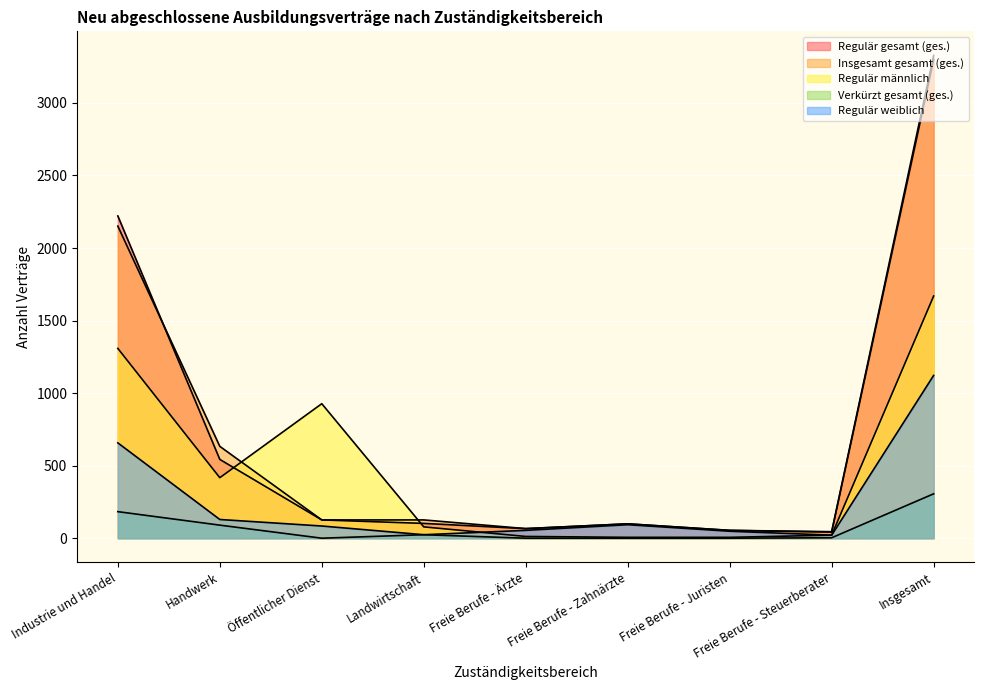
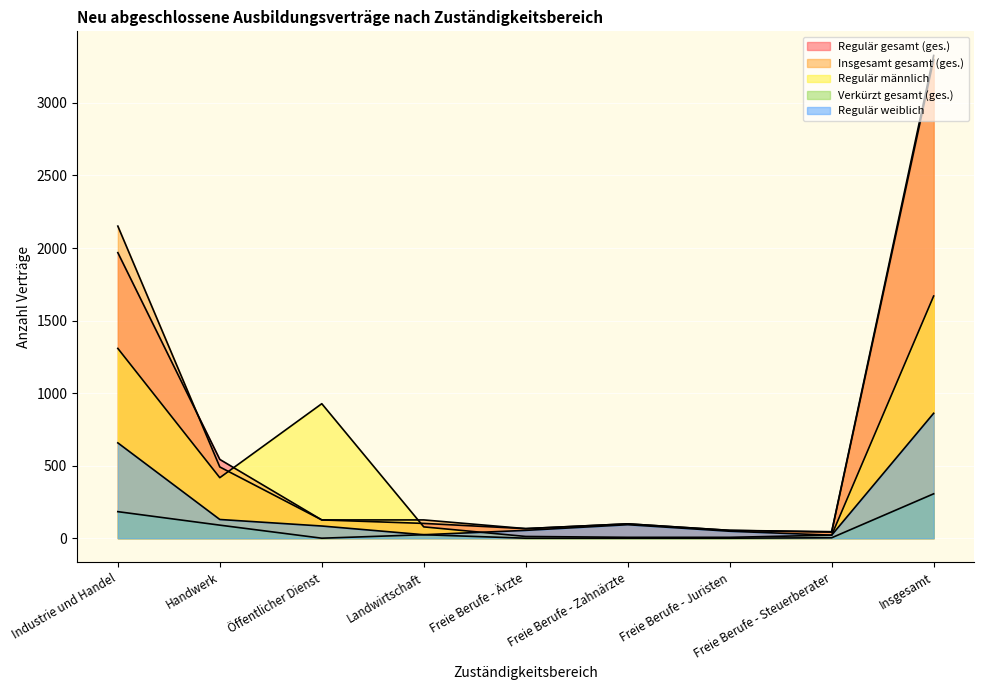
Regulär gesamt (ges.), Industrie und Handel: 2220 -> 1970
Insgesamt gesamt (ges.), Handwerk: 630 -> 490
Regulär weiblich, Insgesamt: 1120 -> 860
